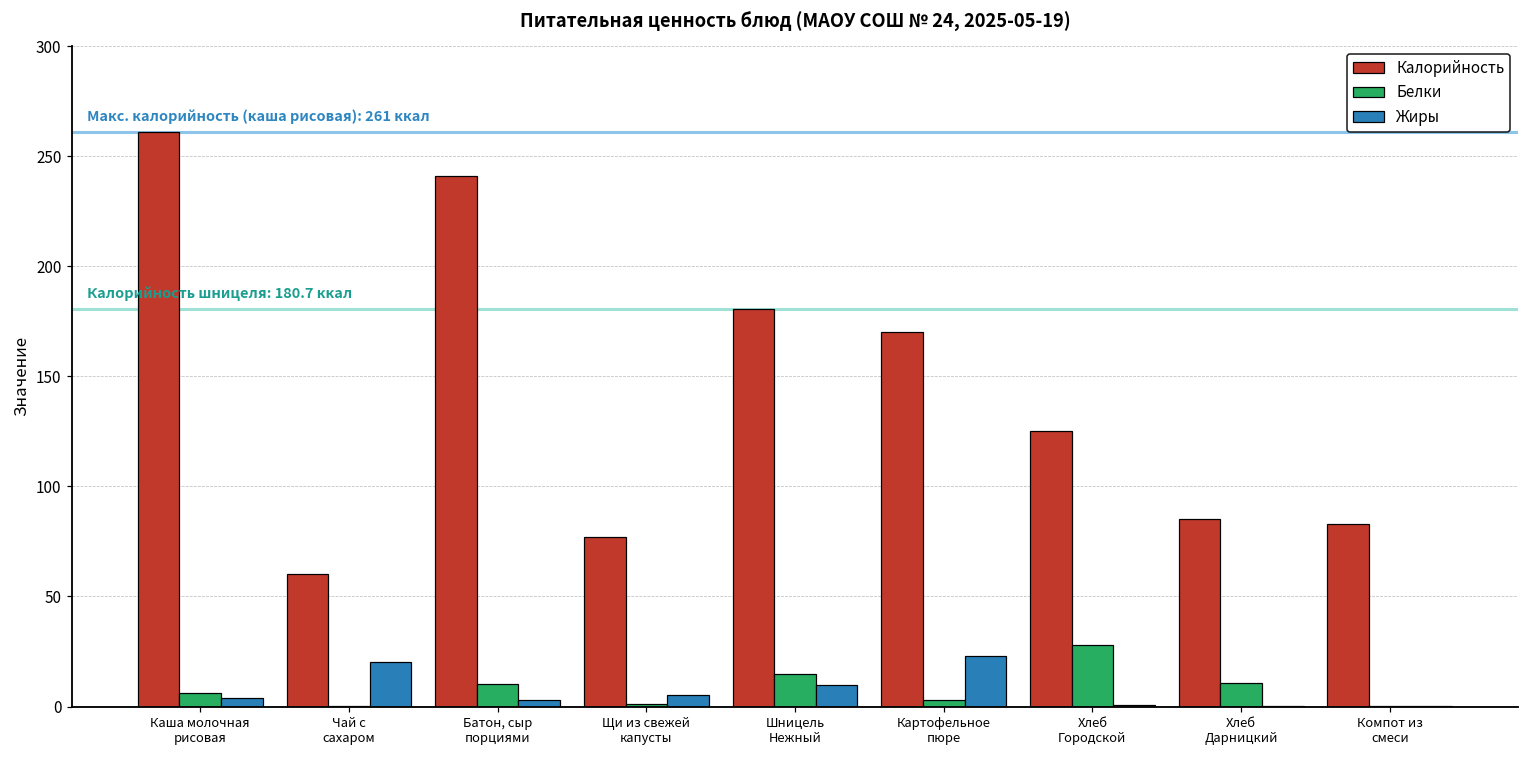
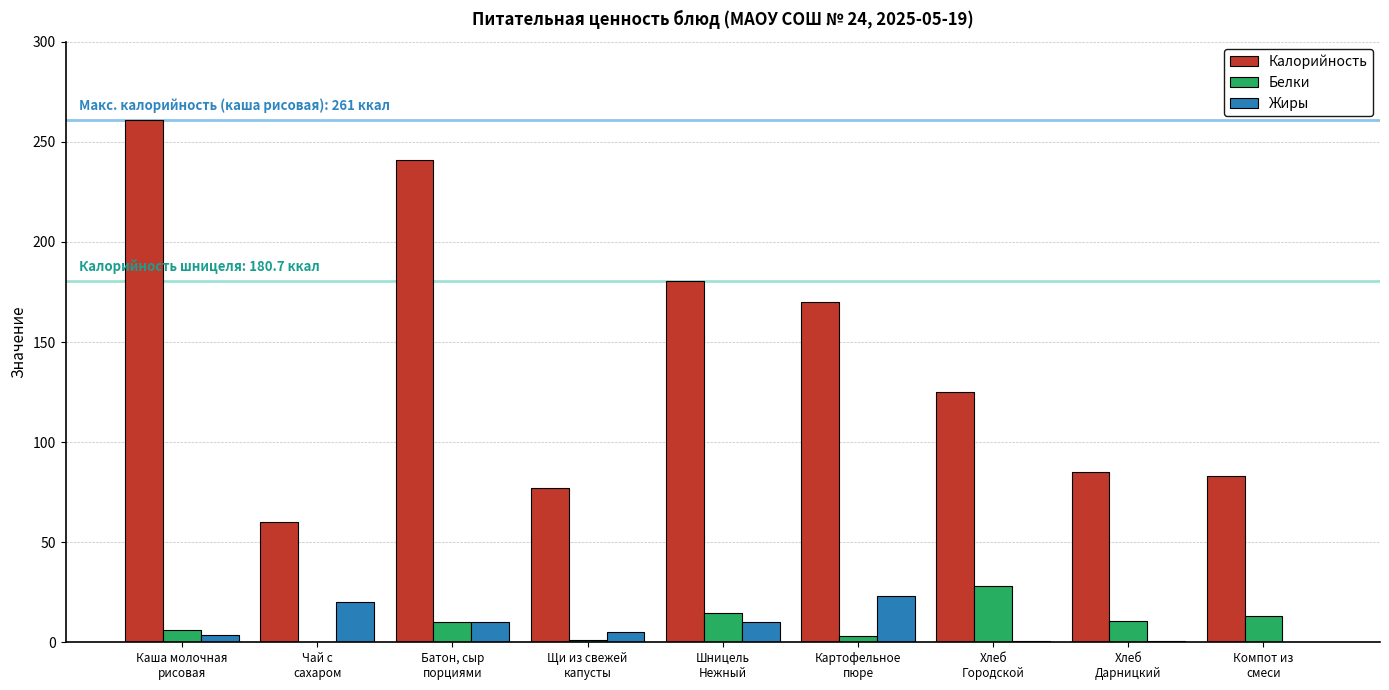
Жиры, Батон, сыр порциями: 3 -> 10
Белки, Компот из смеси: 0 -> 13
